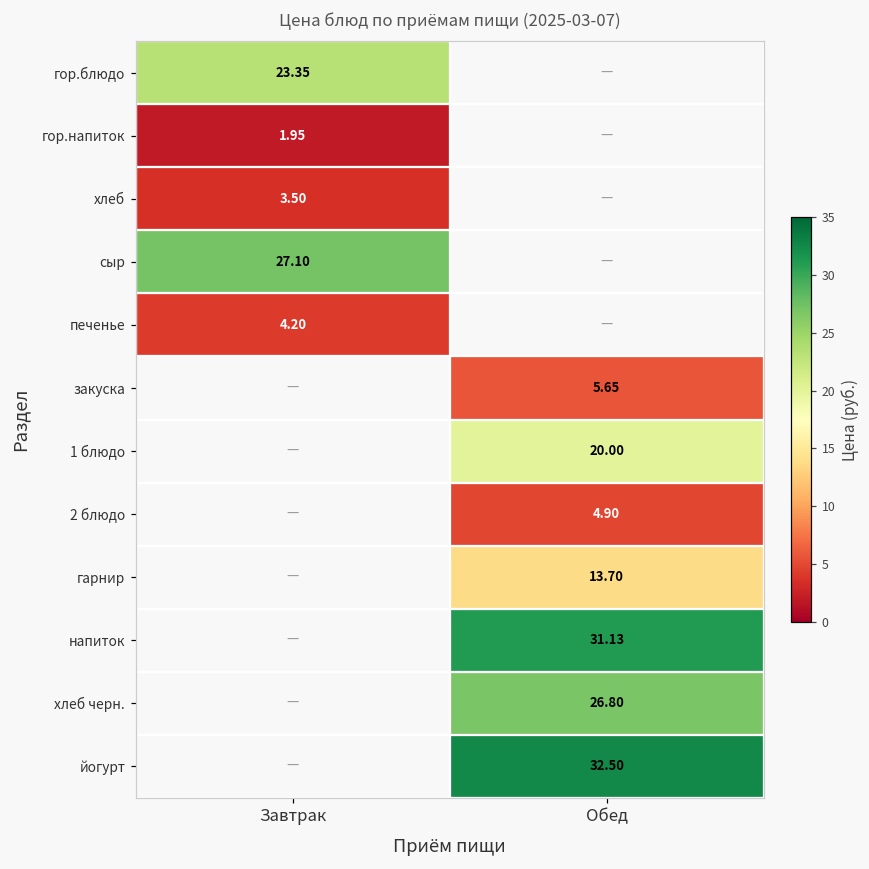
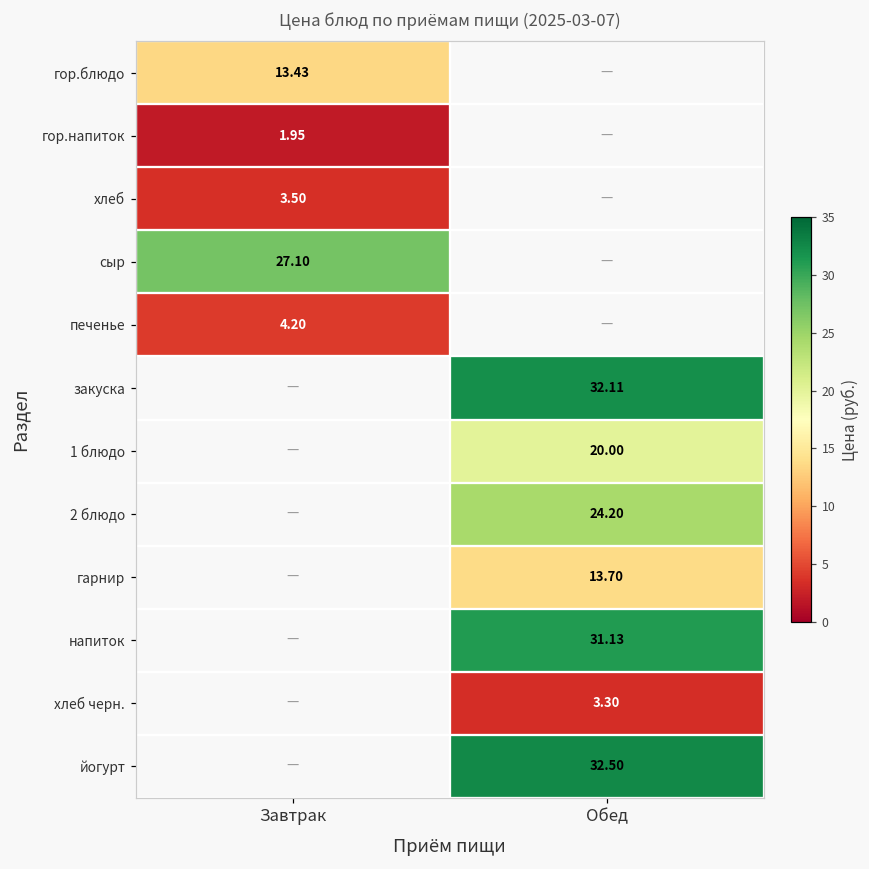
гор.блюдо, Завтрак: 23.35 -> 13.43
закуска, Обед: 5.65 -> 32.11
2 блюдо, Обед: 4.90 -> 24.20
хлеб черн., Обед: 26.80 -> 3.30
